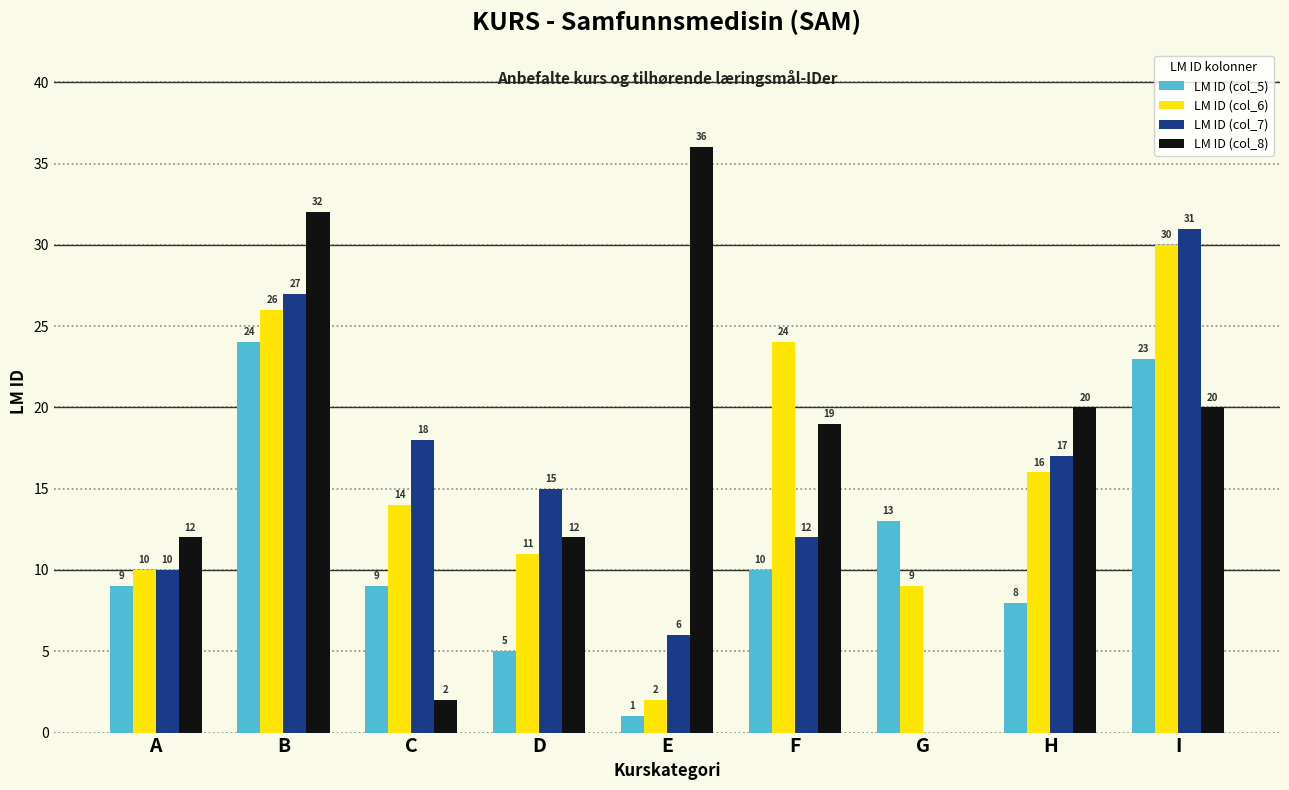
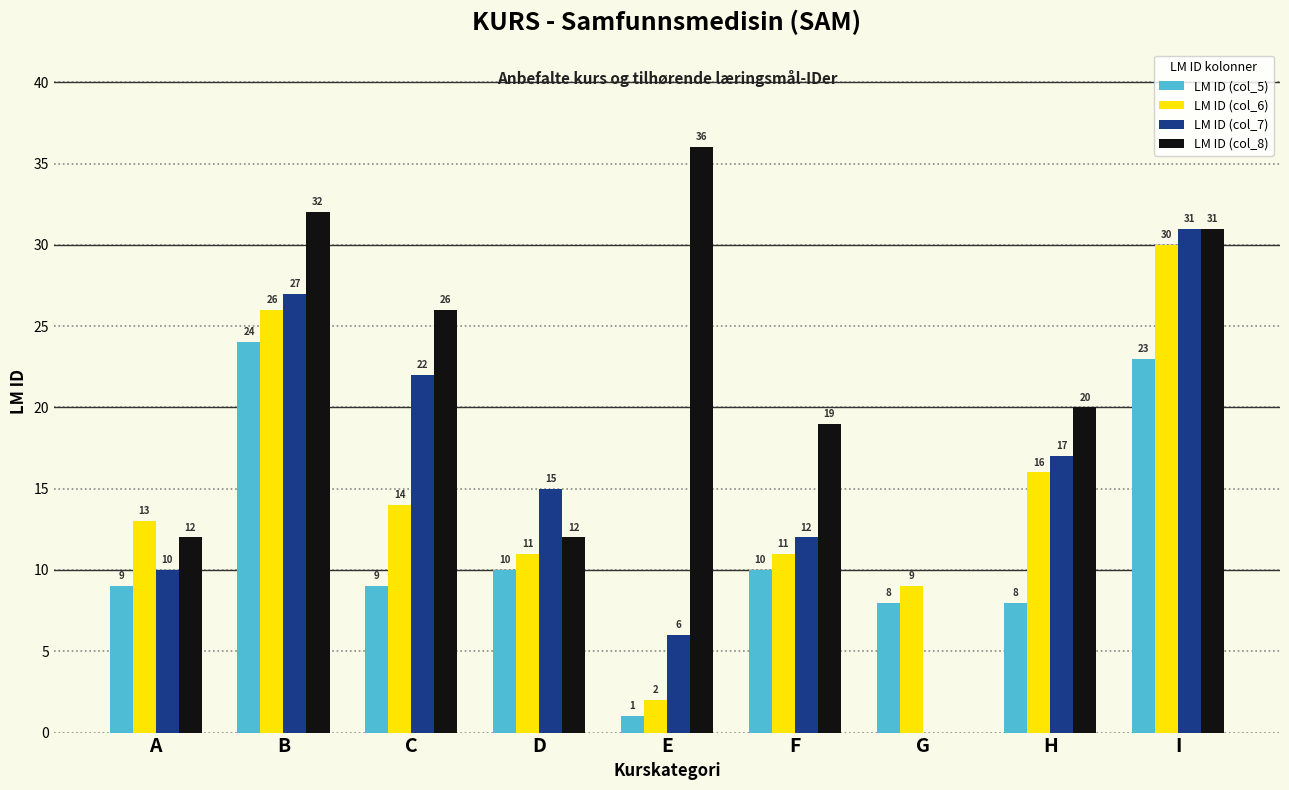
LM ID (col_6), A: 10 -> 13
LM ID (col_7), C: 18 -> 22
LM ID (col_8), C: 2 -> 26
LM ID (col_5), D: 5 -> 10
LM ID (col_6), F: 24 -> 11
LM ID (col_5), G: 13 -> 8
LM ID (col_8), I: 20 -> 31
